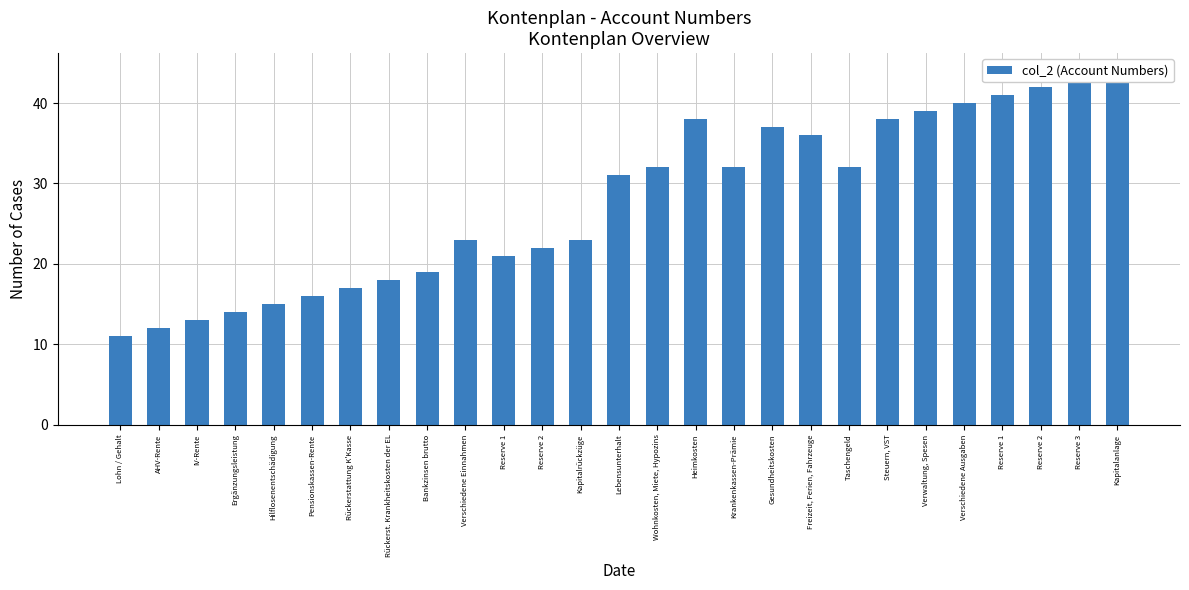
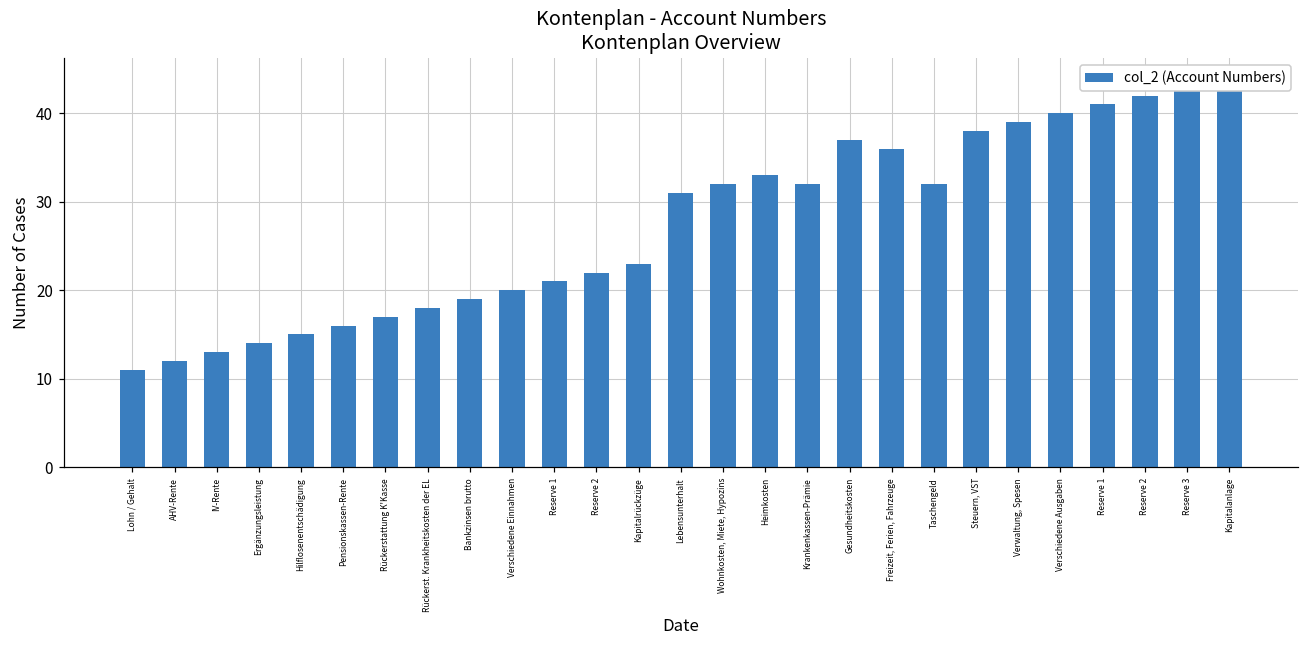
Verschiedene Einnahmen: 23 -> 20
Heimkosten: 38 -> 33
